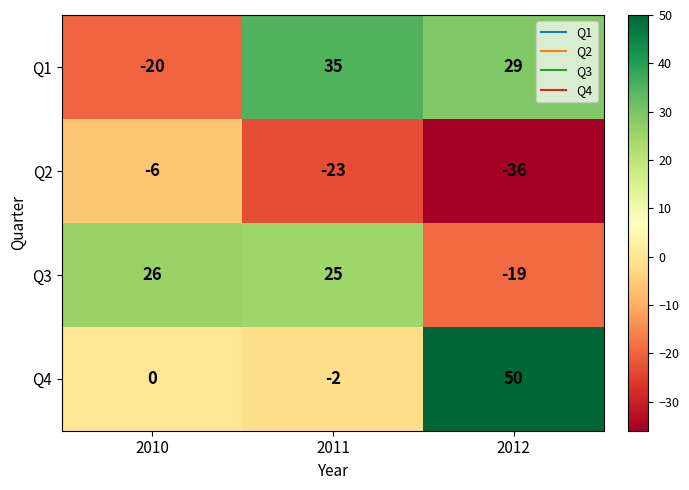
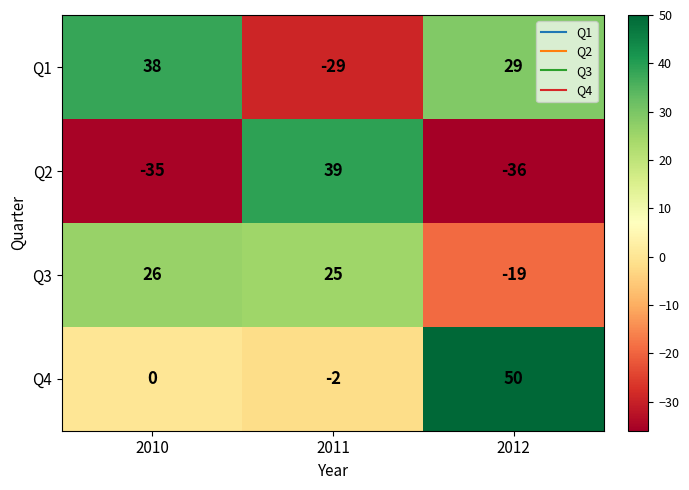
Q1, 2010: -20 -> 38
Q1, 2011: 35 -> -29
Q2, 2010: -6 -> -35
Q2, 2011: -23 -> 39
